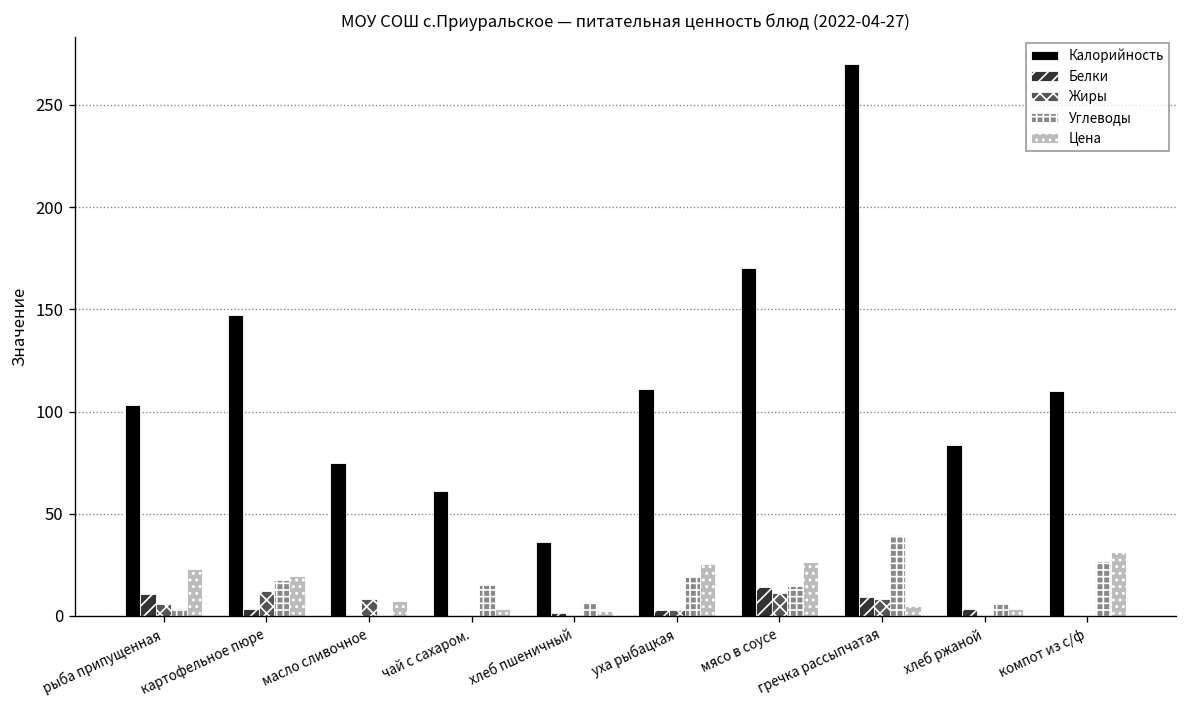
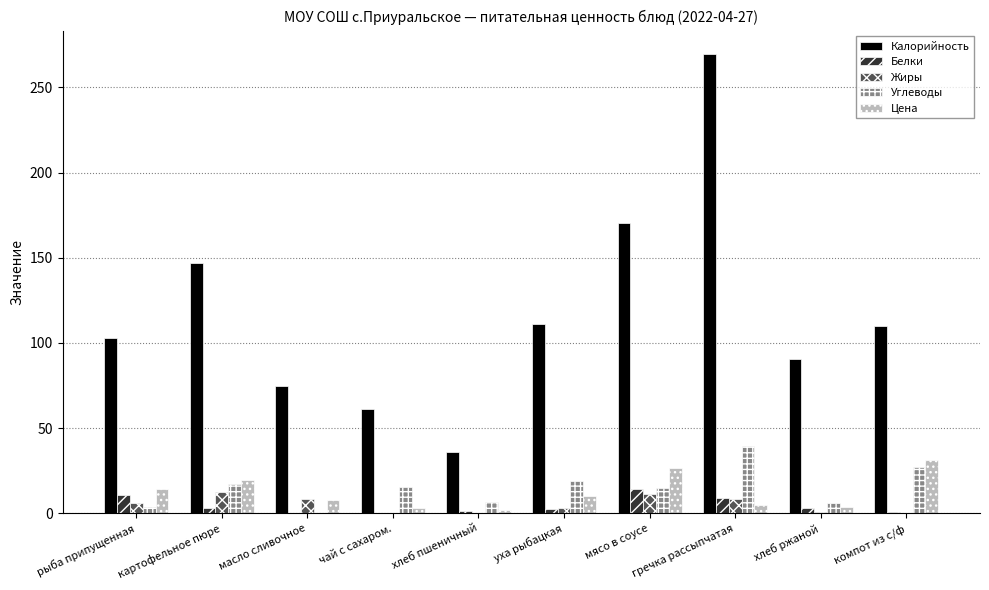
Цена, рыба припущенная: 23 -> 14
Цена, уха рыбацкая: 26 -> 10
Калорийность, хлеб ржаной: 84 -> 91
